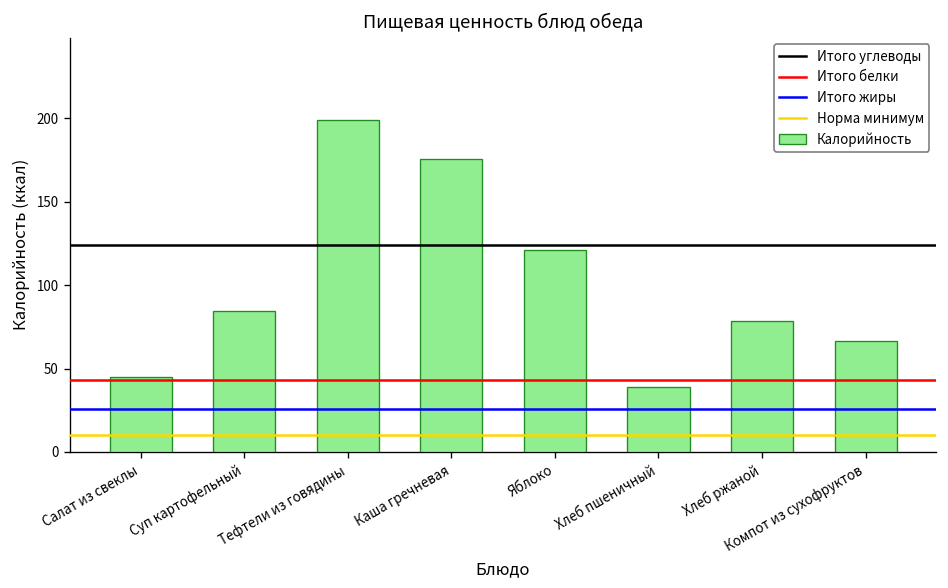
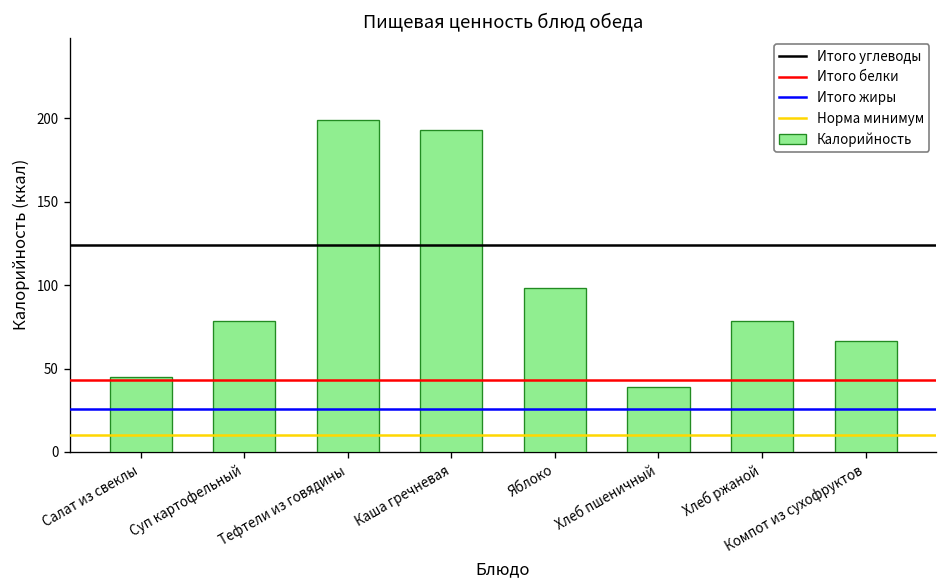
Суп картофельный: 84 -> 78
Каша гречневая: 175 -> 193
Яблоко: 121 -> 98
